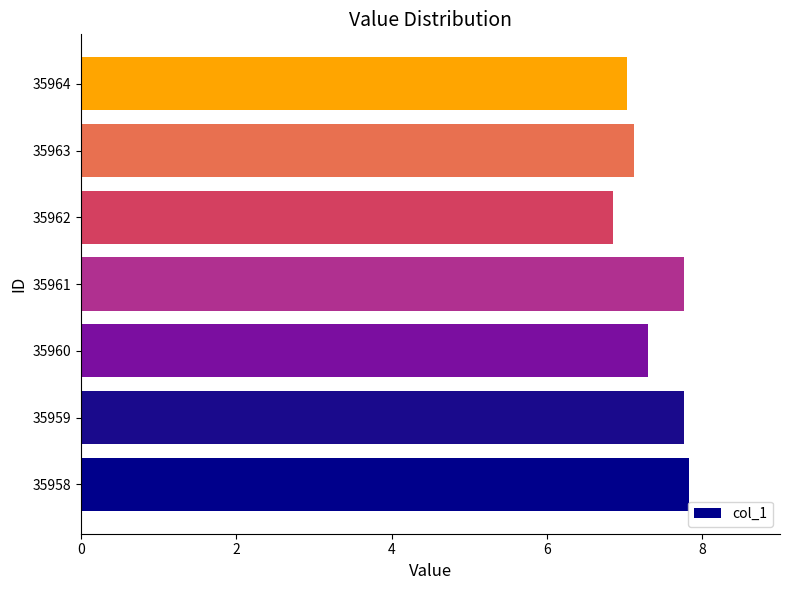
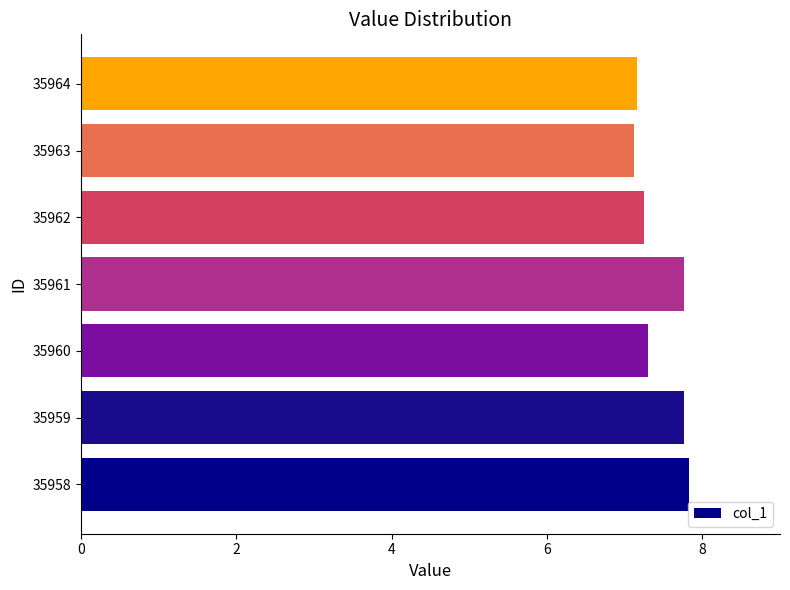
35964: 7.0 -> 7.2
35962: 6.9 -> 7.3
